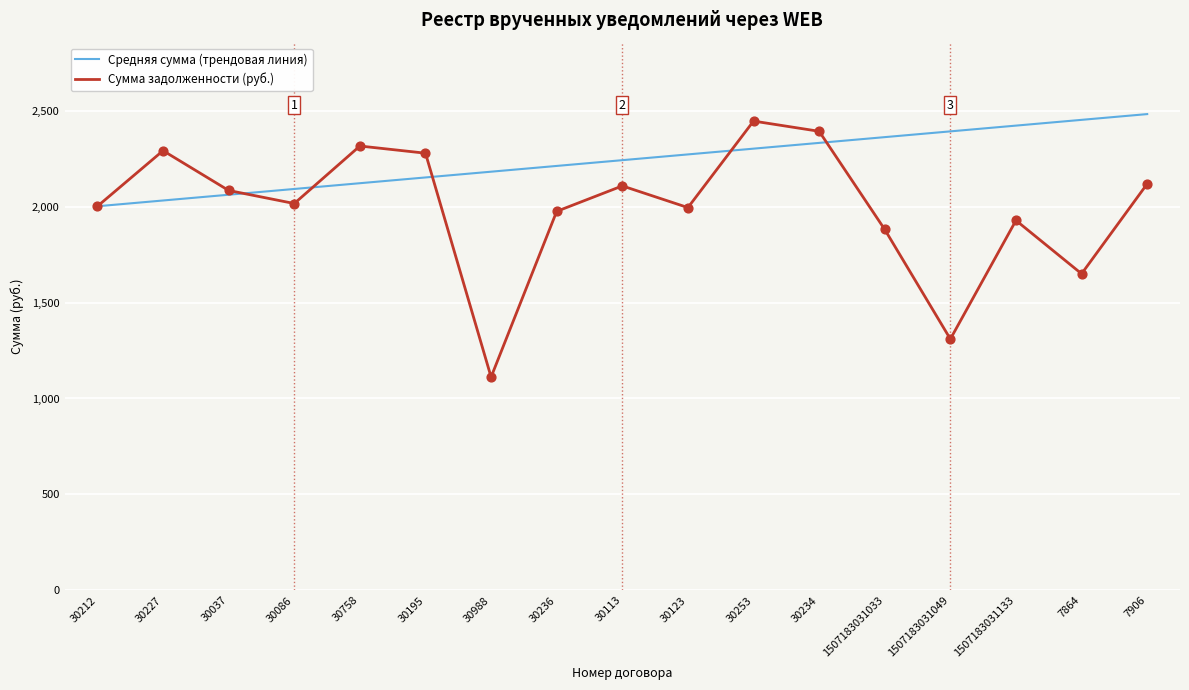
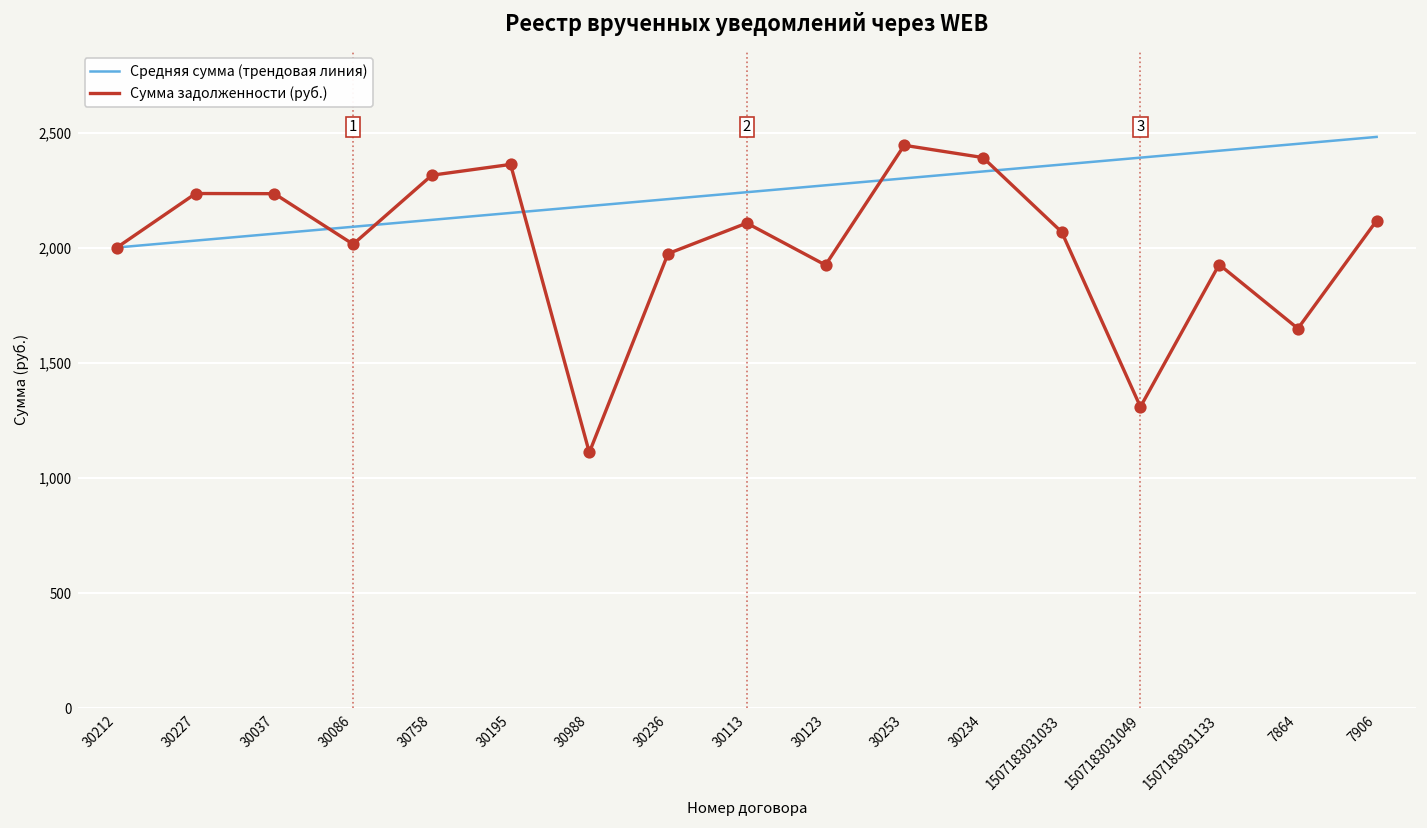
Сумма задолженности (руб.), 30227: 2,290 -> 2,240
Сумма задолженности (руб.), 30037: 2,080 -> 2,240
Сумма задолженности (руб.), 30195: 2,280 -> 2,360
Сумма задолженности (руб.), 30123: 2,000 -> 1,930
Сумма задолженности (руб.), 1507183031033: 1,880 -> 2,070
